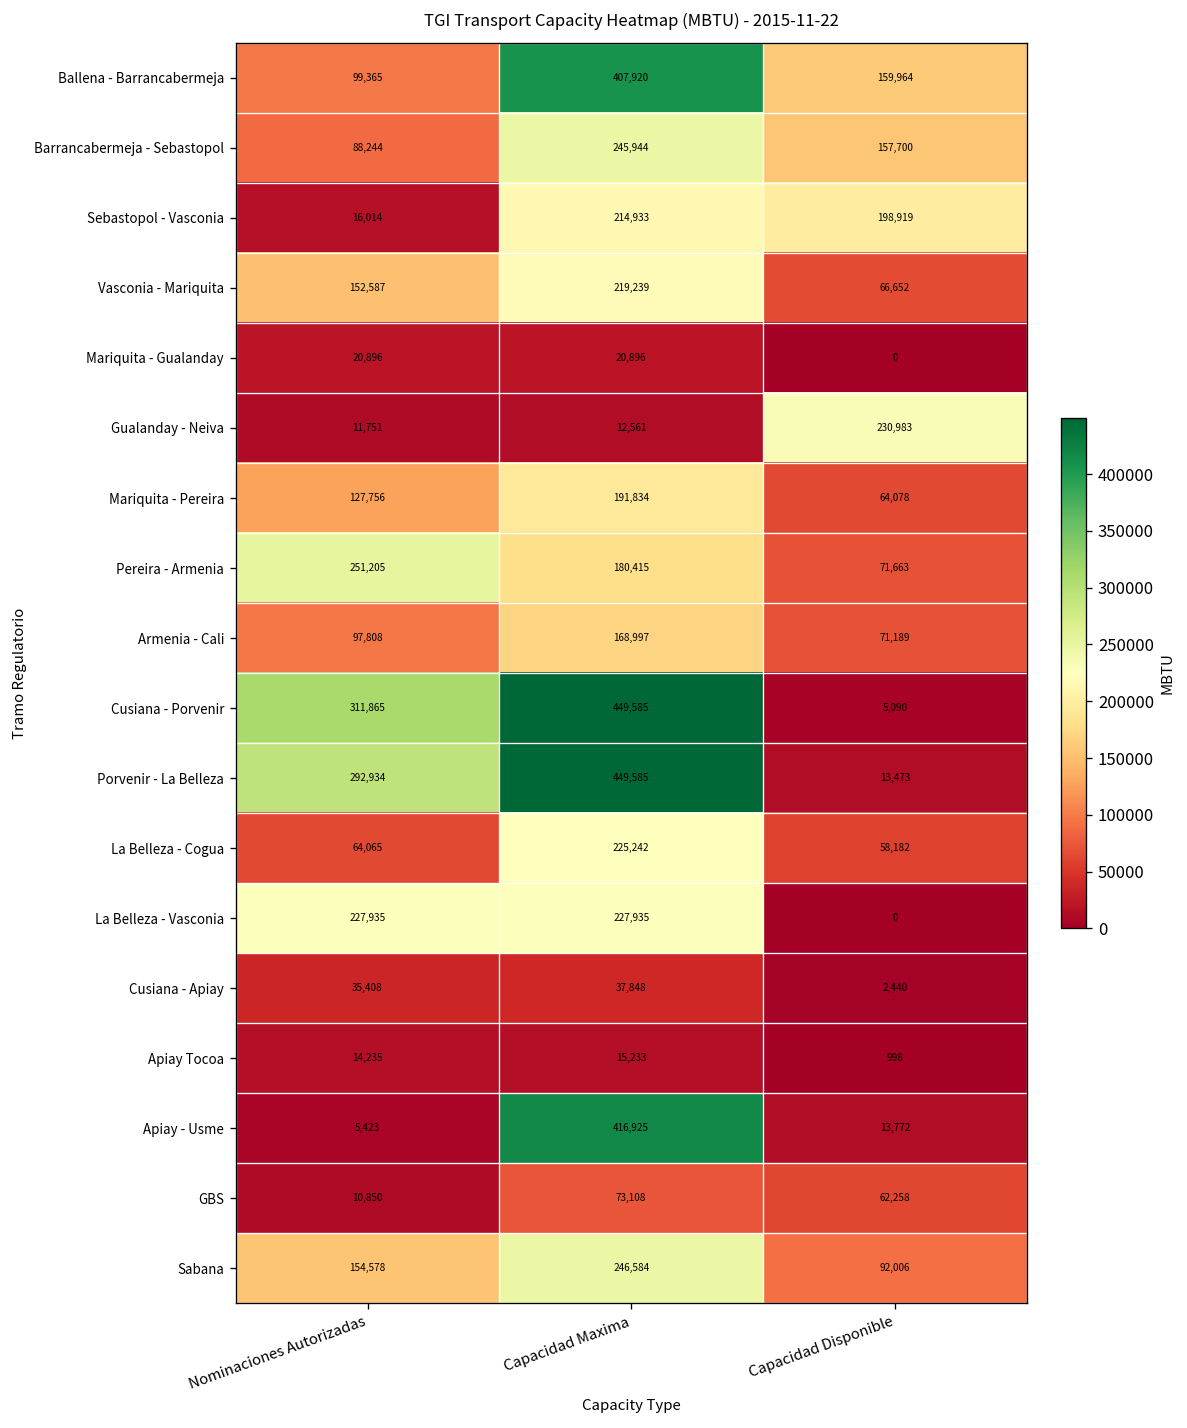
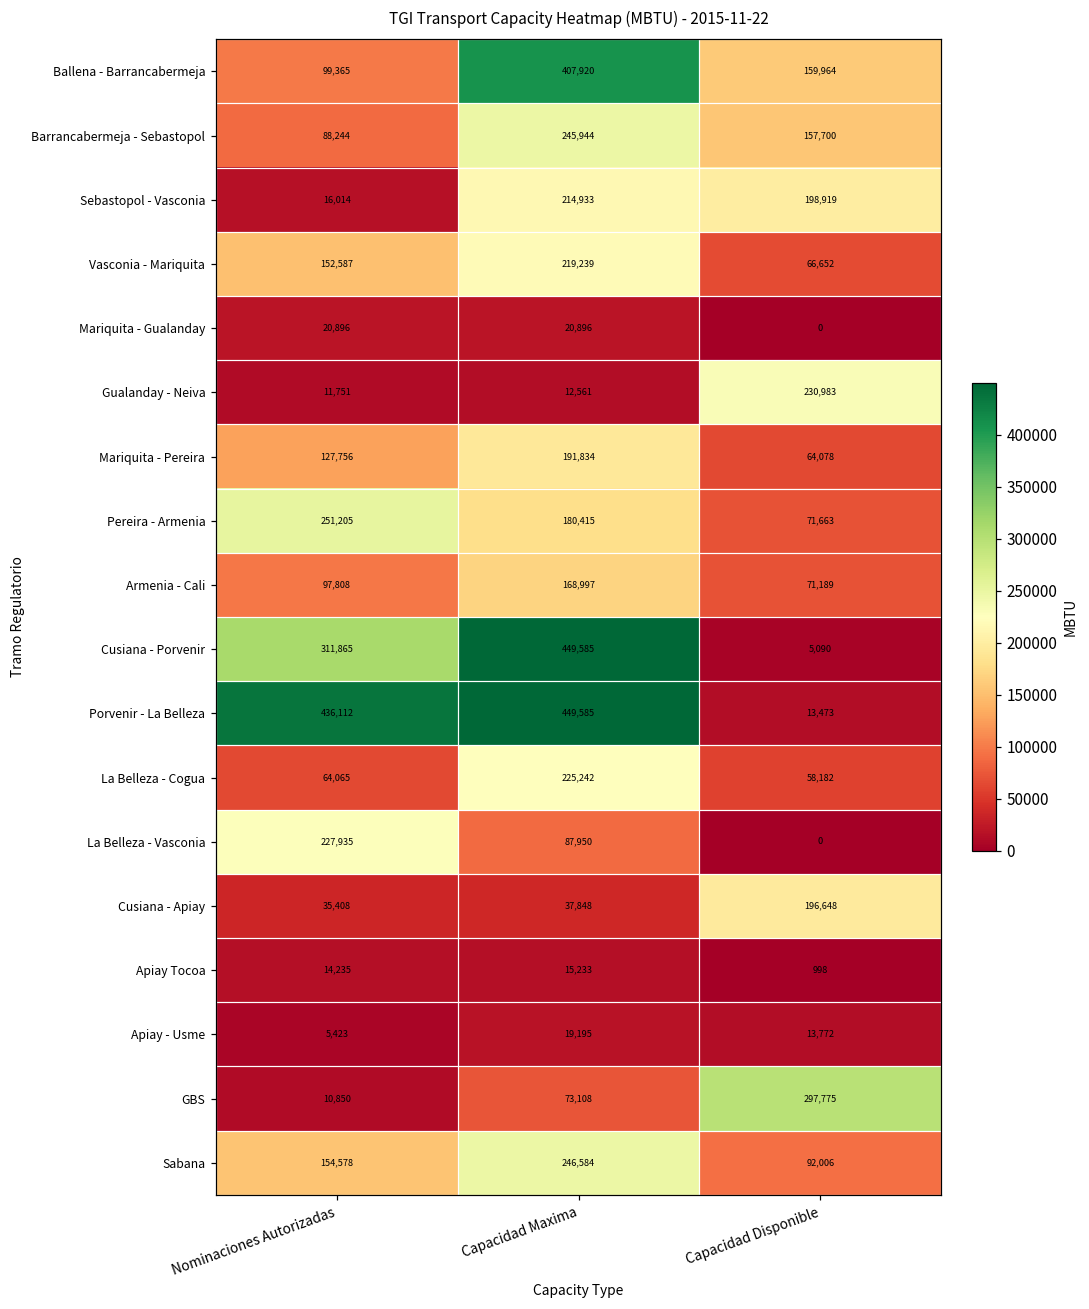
Porvenir - La Belleza, Nominaciones Autorizadas: 292,934 -> 436,112
La Belleza - Vasconia, Capacidad Maxima: 227,935 -> 87,950
Cusiana - Apiay, Capacidad Disponible: 2,440 -> 196,648
Apiay - Usme, Capacidad Maxima: 416,925 -> 19,195
GBS, Capacidad Disponible: 62,258 -> 297,775
